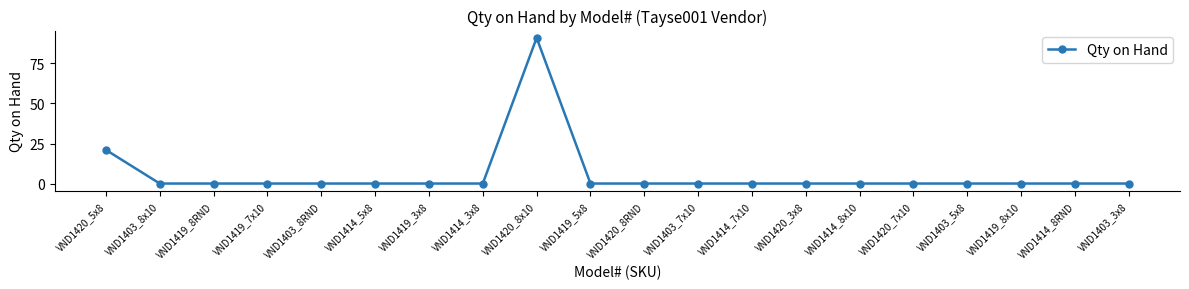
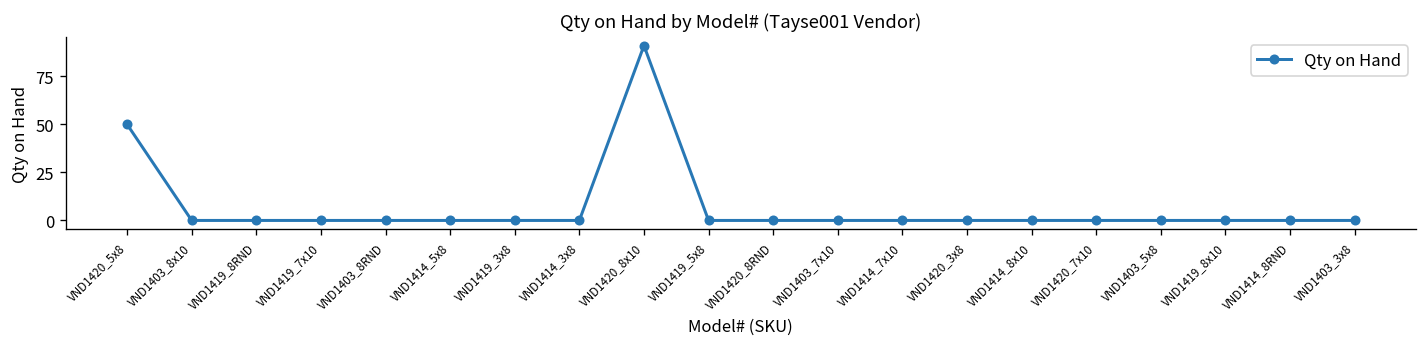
VND1420_5x8: 21 -> 50
